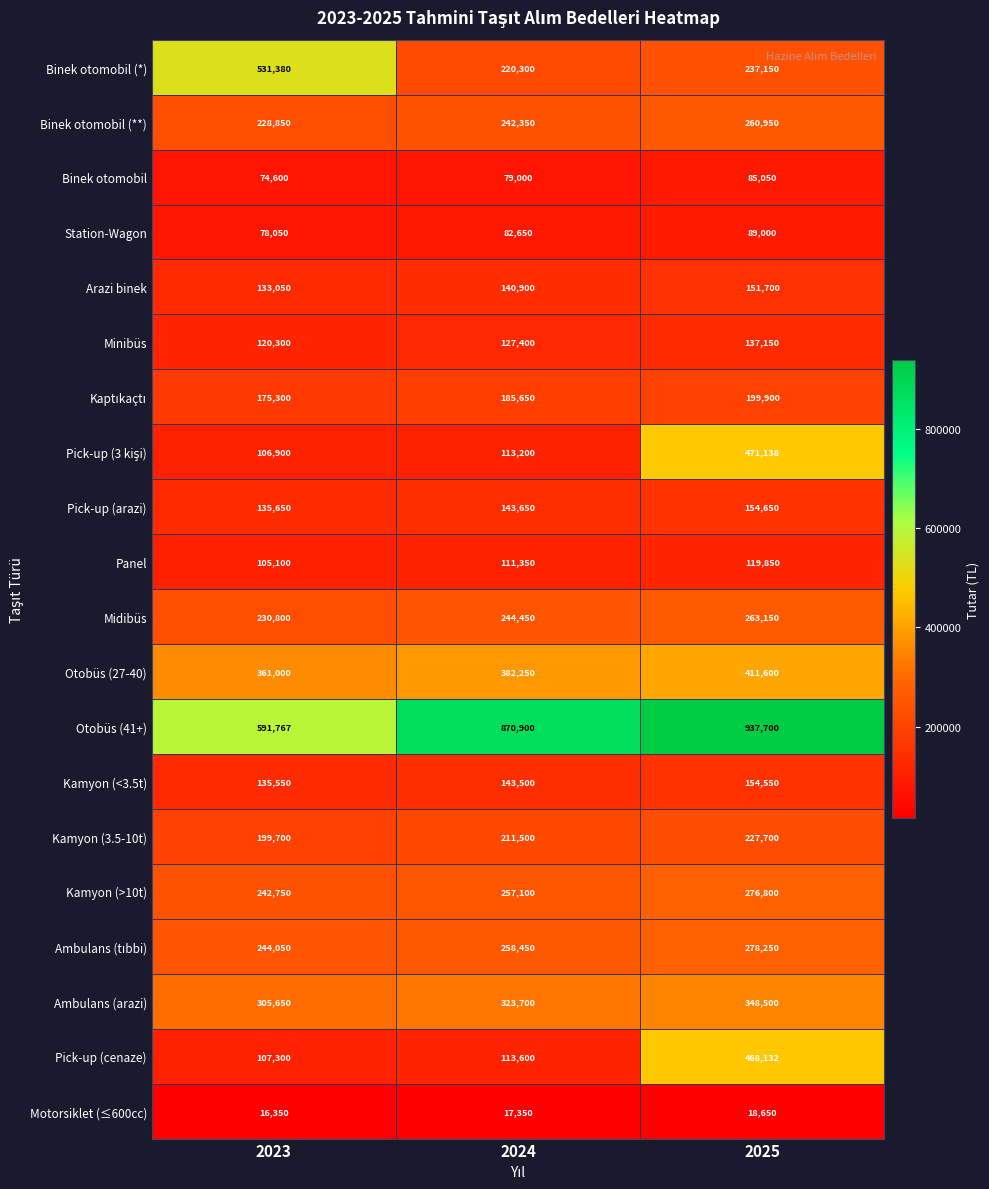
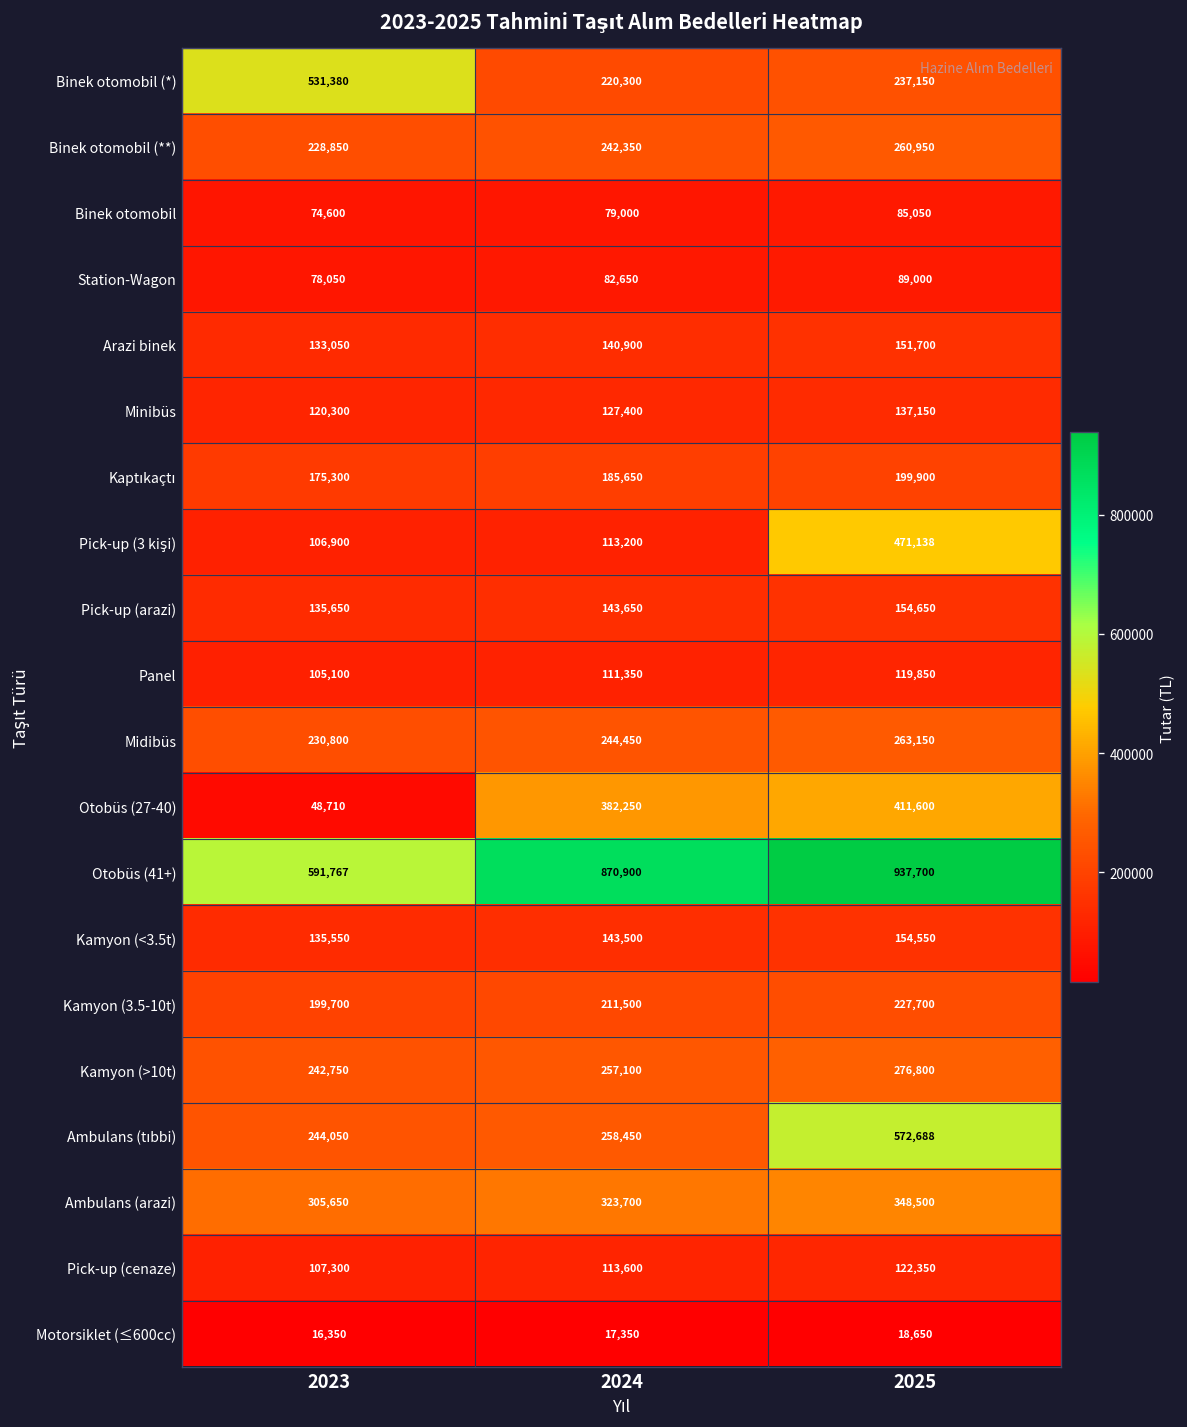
Otobüs (27-40), 2023: 361,000 -> 48,710
Ambulans (tıbbi), 2025: 278,250 -> 572,688
Pick-up (cenaze), 2025: 468,132 -> 122,350
